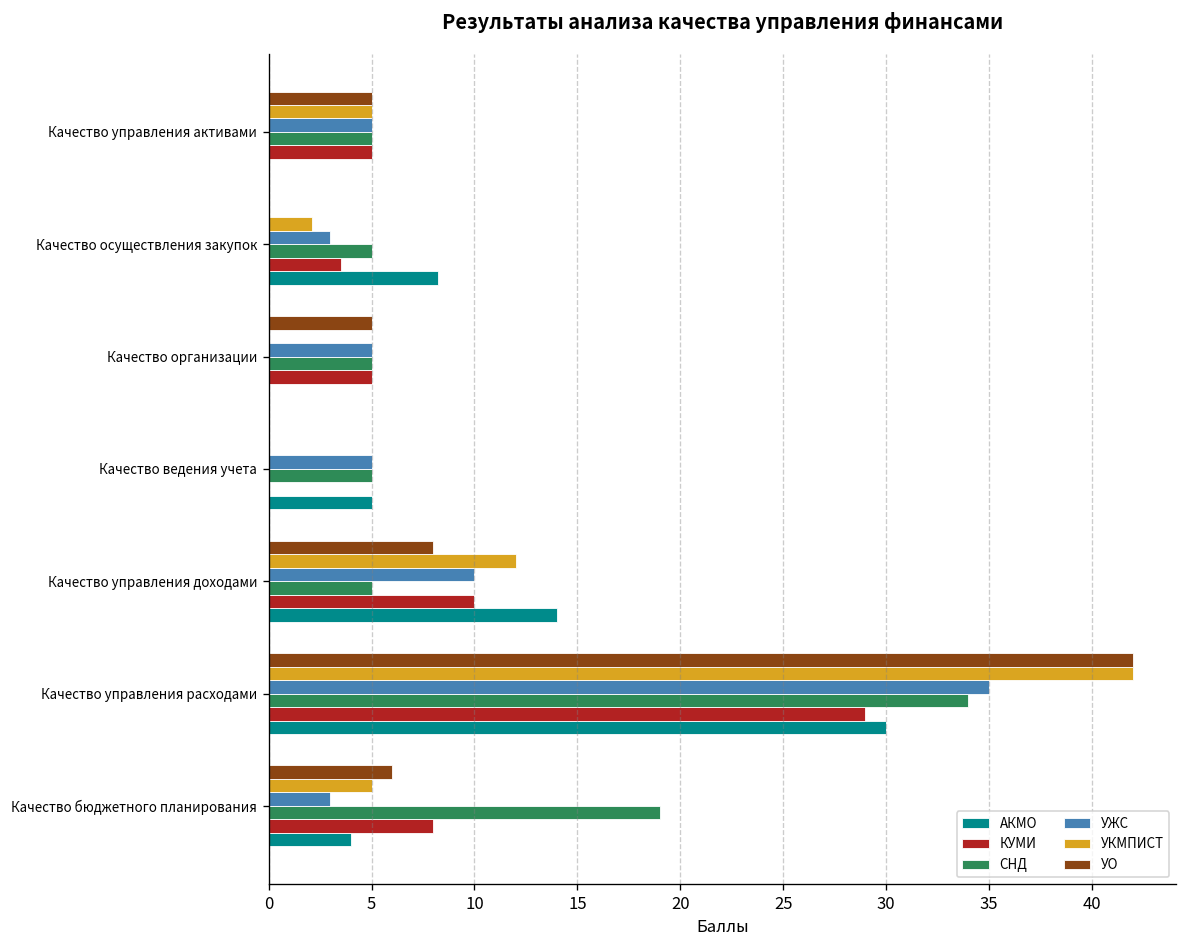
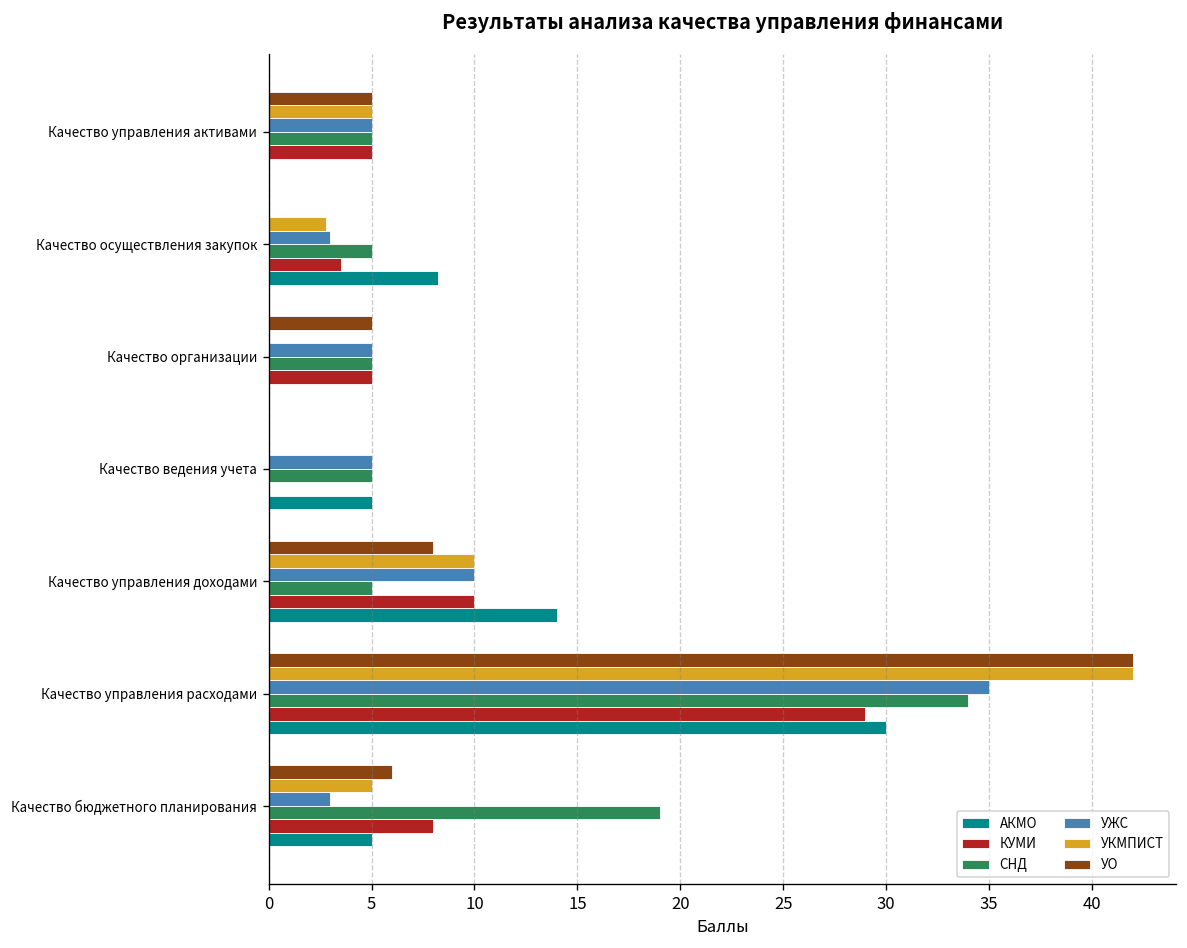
УКМПИСТ, Качество осуществления закупок: 2.1 -> 2.8
УКМПИСТ, Качество управления доходами: 12 -> 10
АКМО, Качество бюджетного планирования: 4 -> 5
